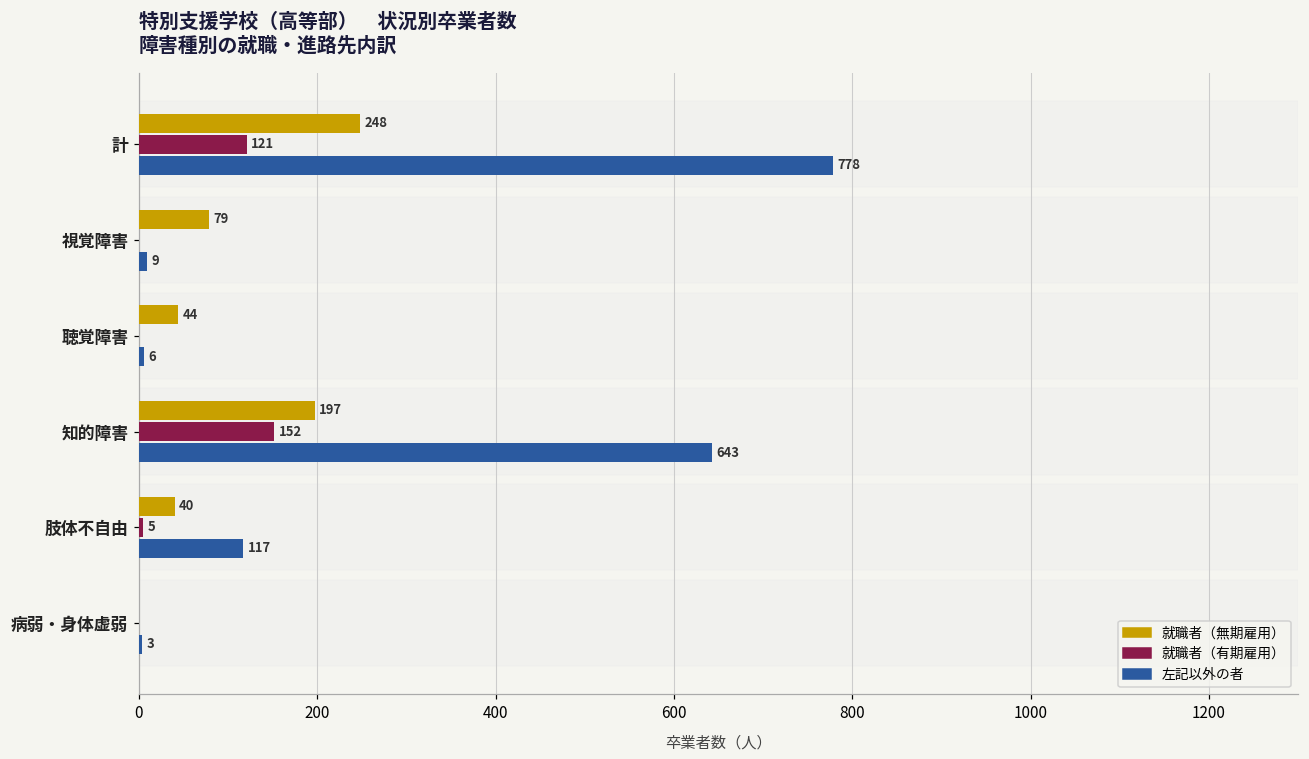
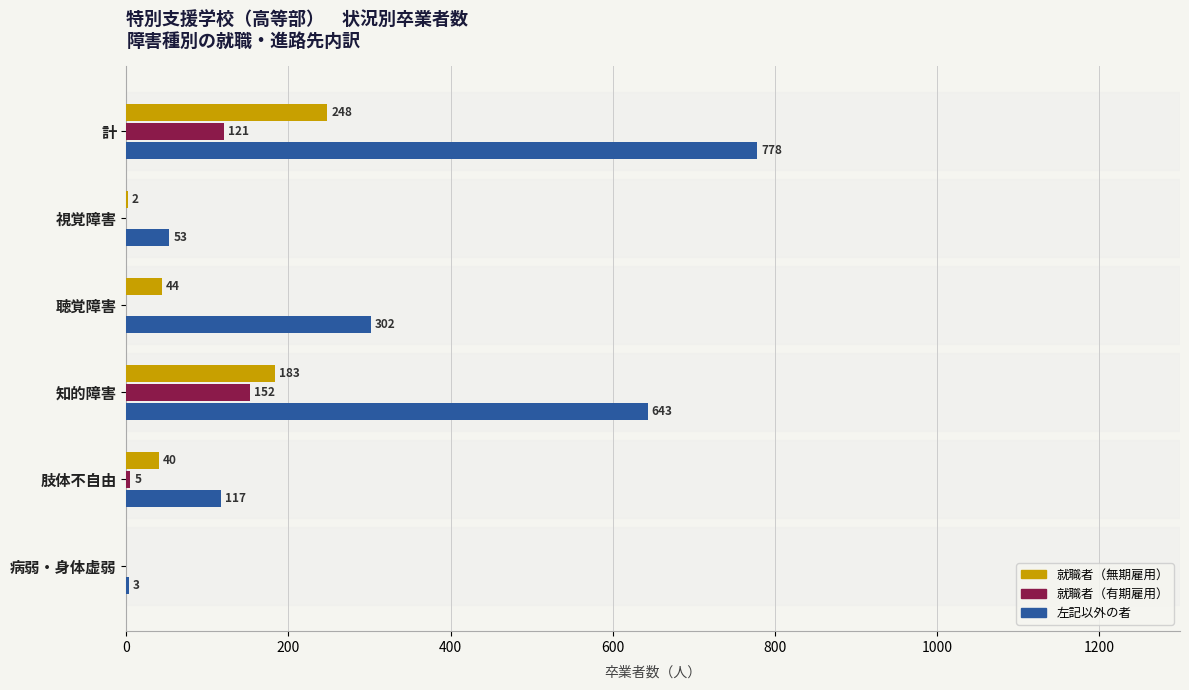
就職者（無期雇用）, 視覚障害: 79 -> 2
左記以外の者, 視覚障害: 9 -> 53
左記以外の者, 聴覚障害: 6 -> 302
就職者（無期雇用）, 知的障害: 197 -> 183
